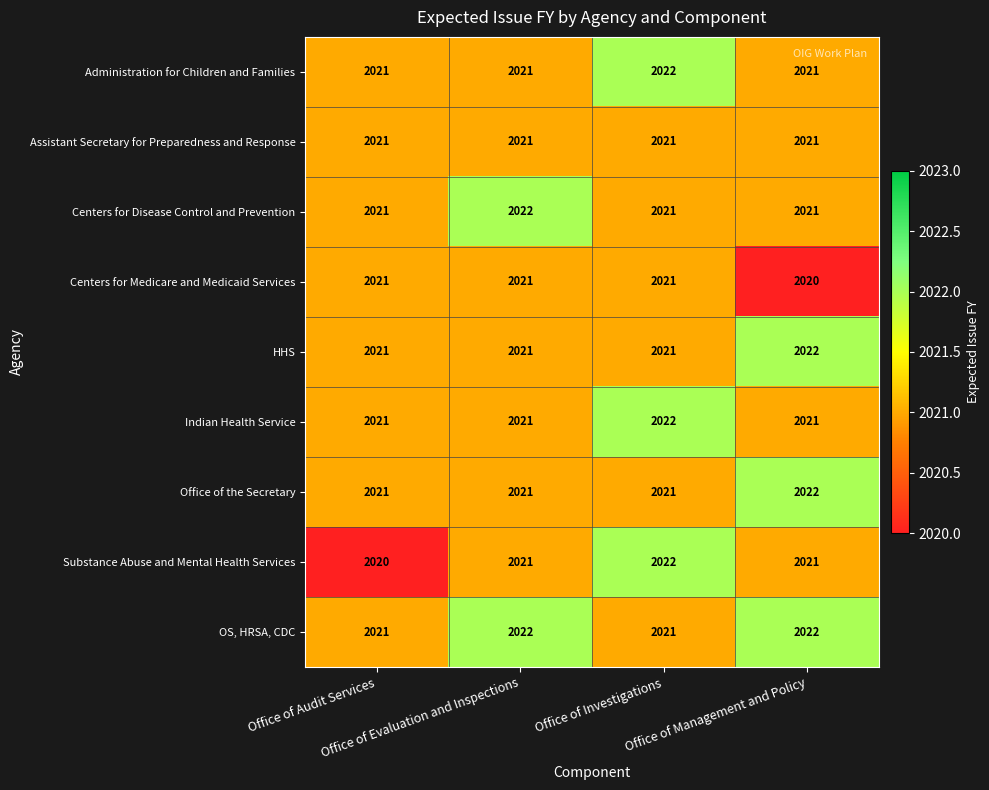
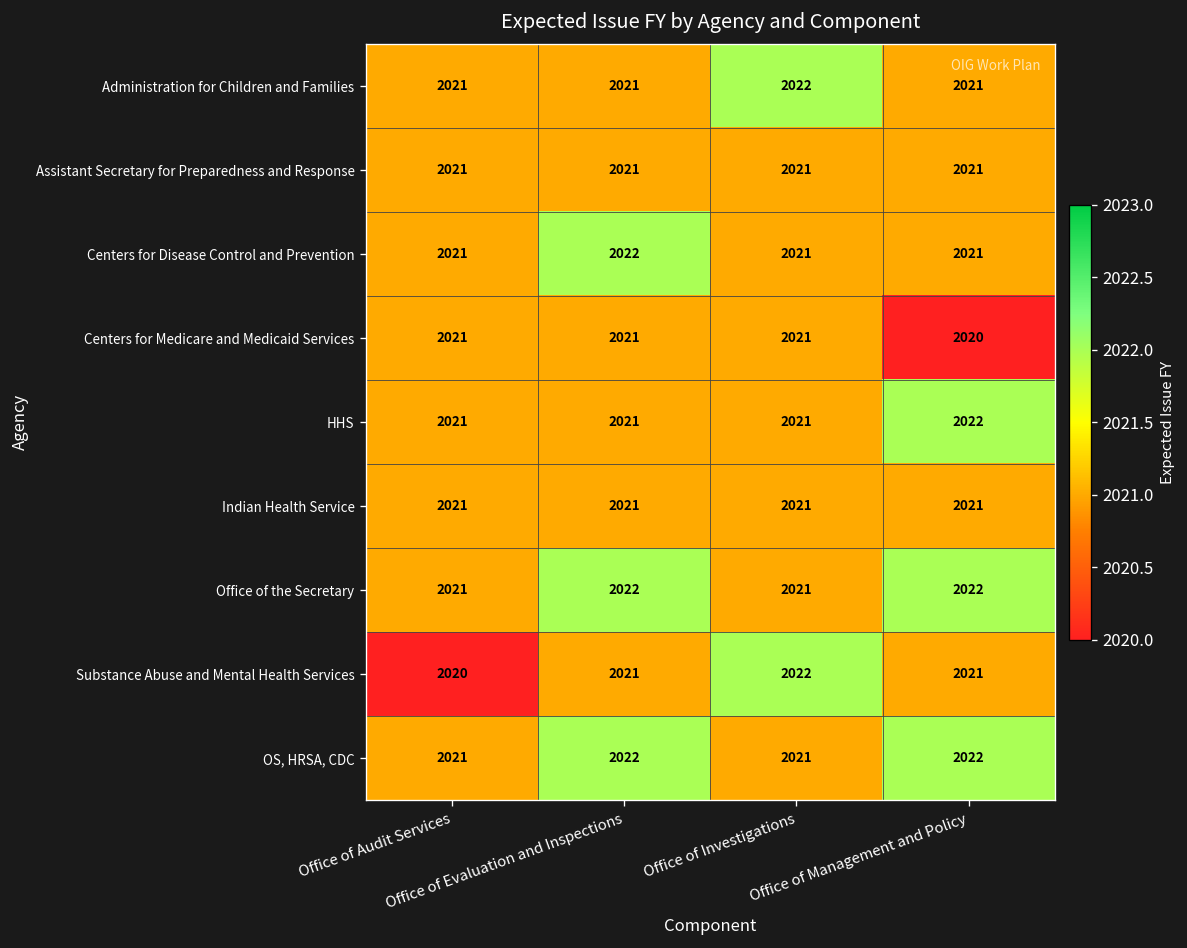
Indian Health Service, Office of Investigations: 2022 -> 2021
Office of the Secretary, Office of Evaluation and Inspections: 2021 -> 2022
